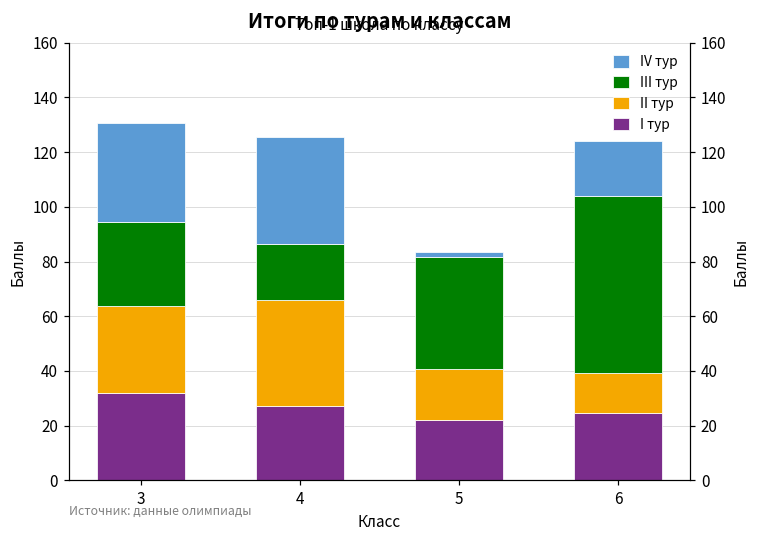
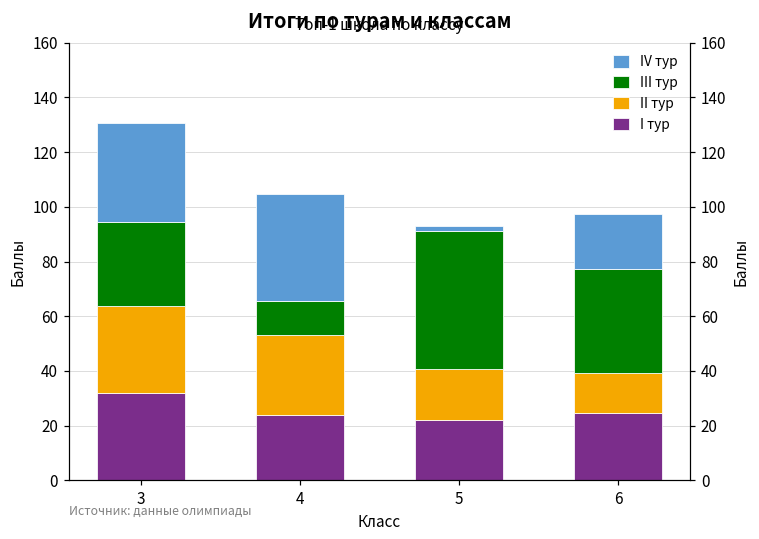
I тур, 4: 27 -> 24
II тур, 4: 39 -> 29
III тур, 4: 20 -> 12
III тур, 5: 41 -> 50
III тур, 6: 65 -> 38
